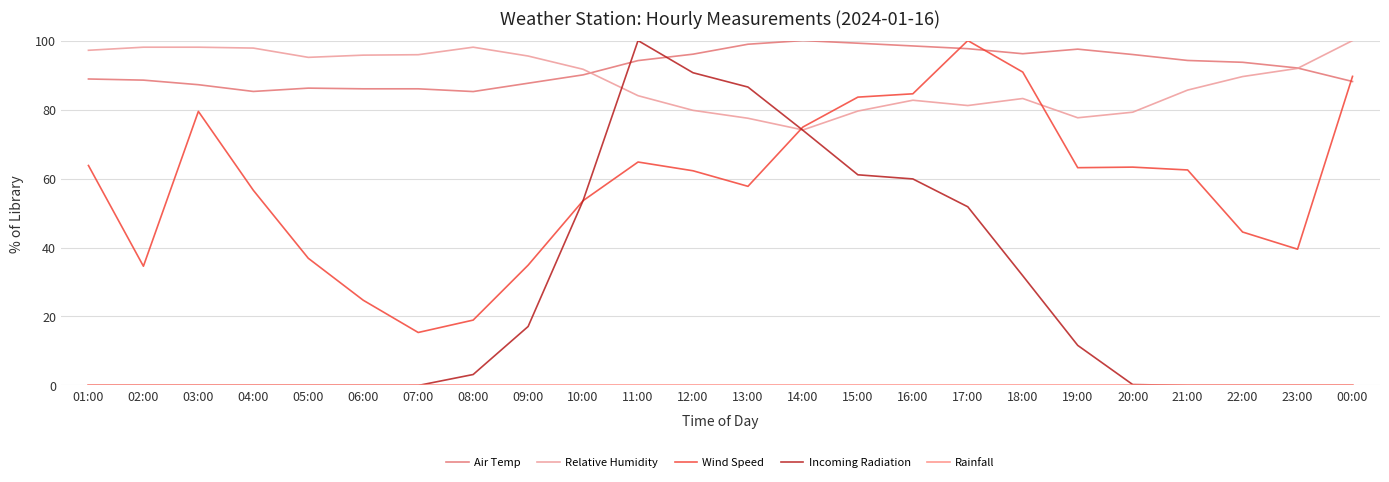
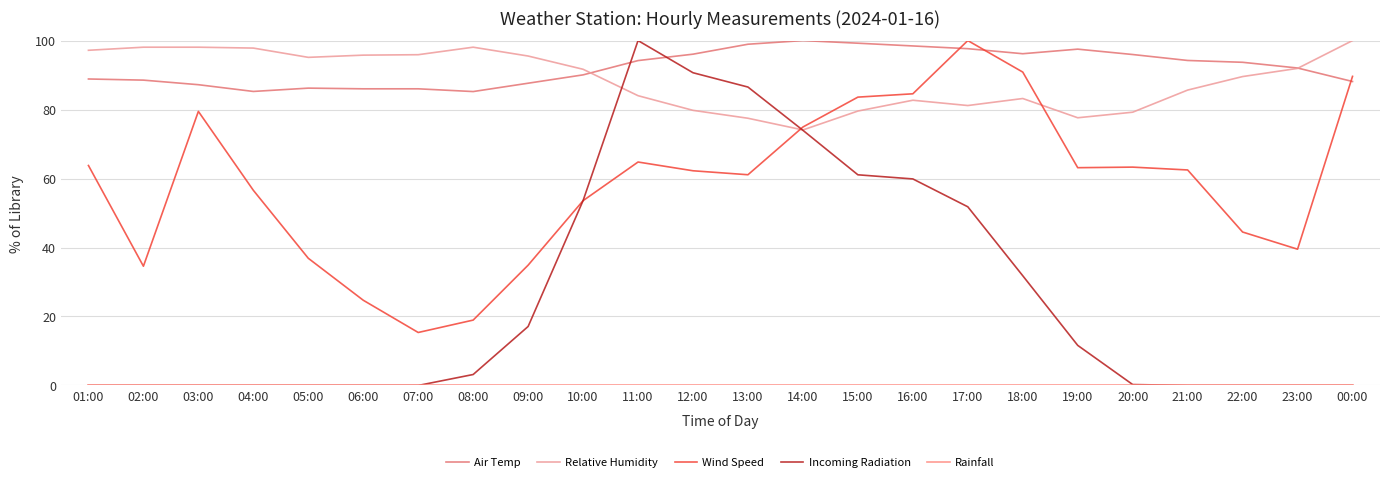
Wind Speed, 13:00: 58 -> 61
